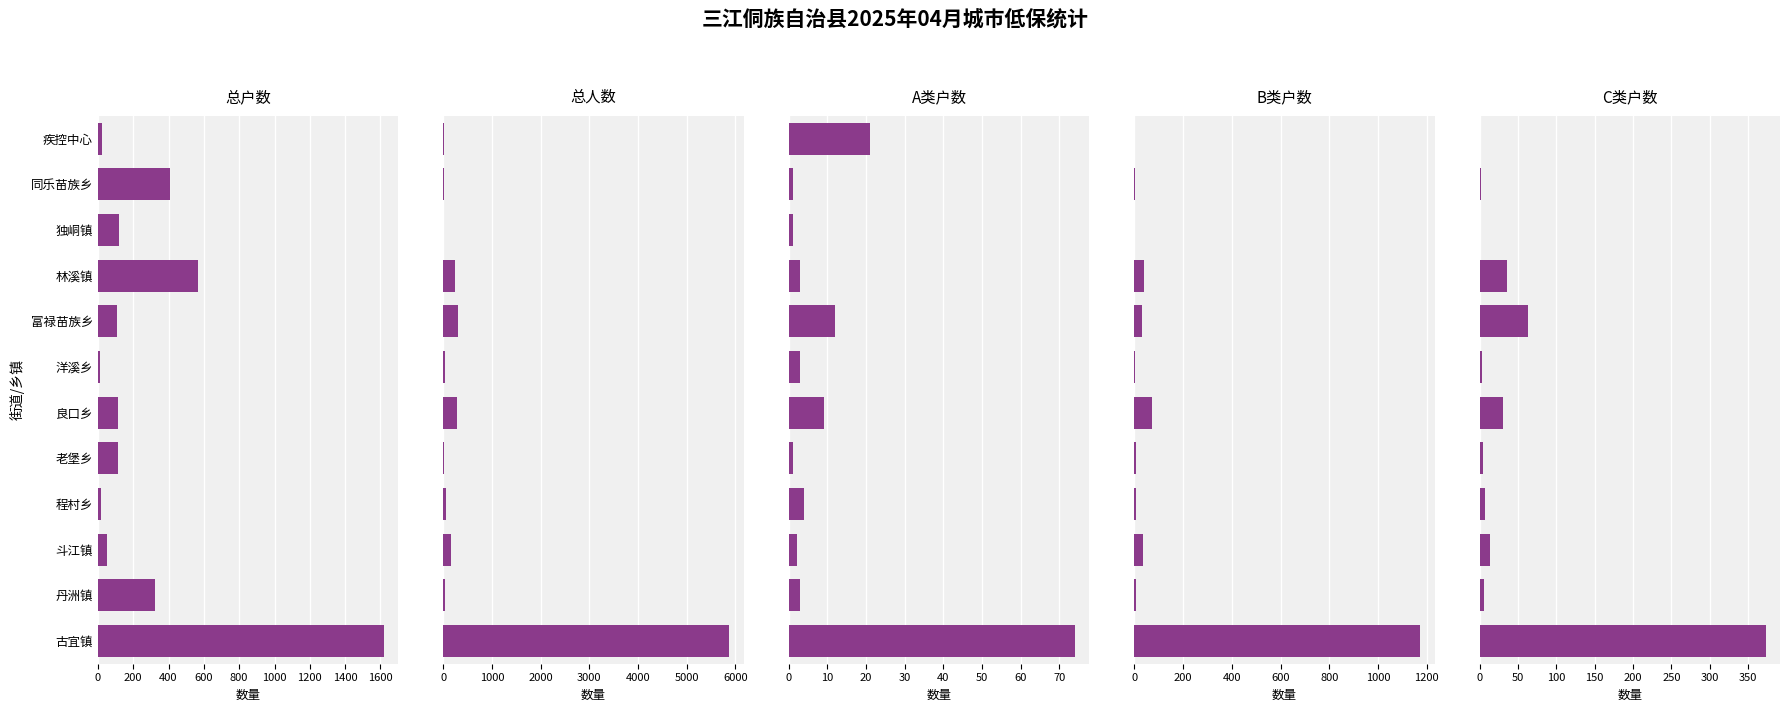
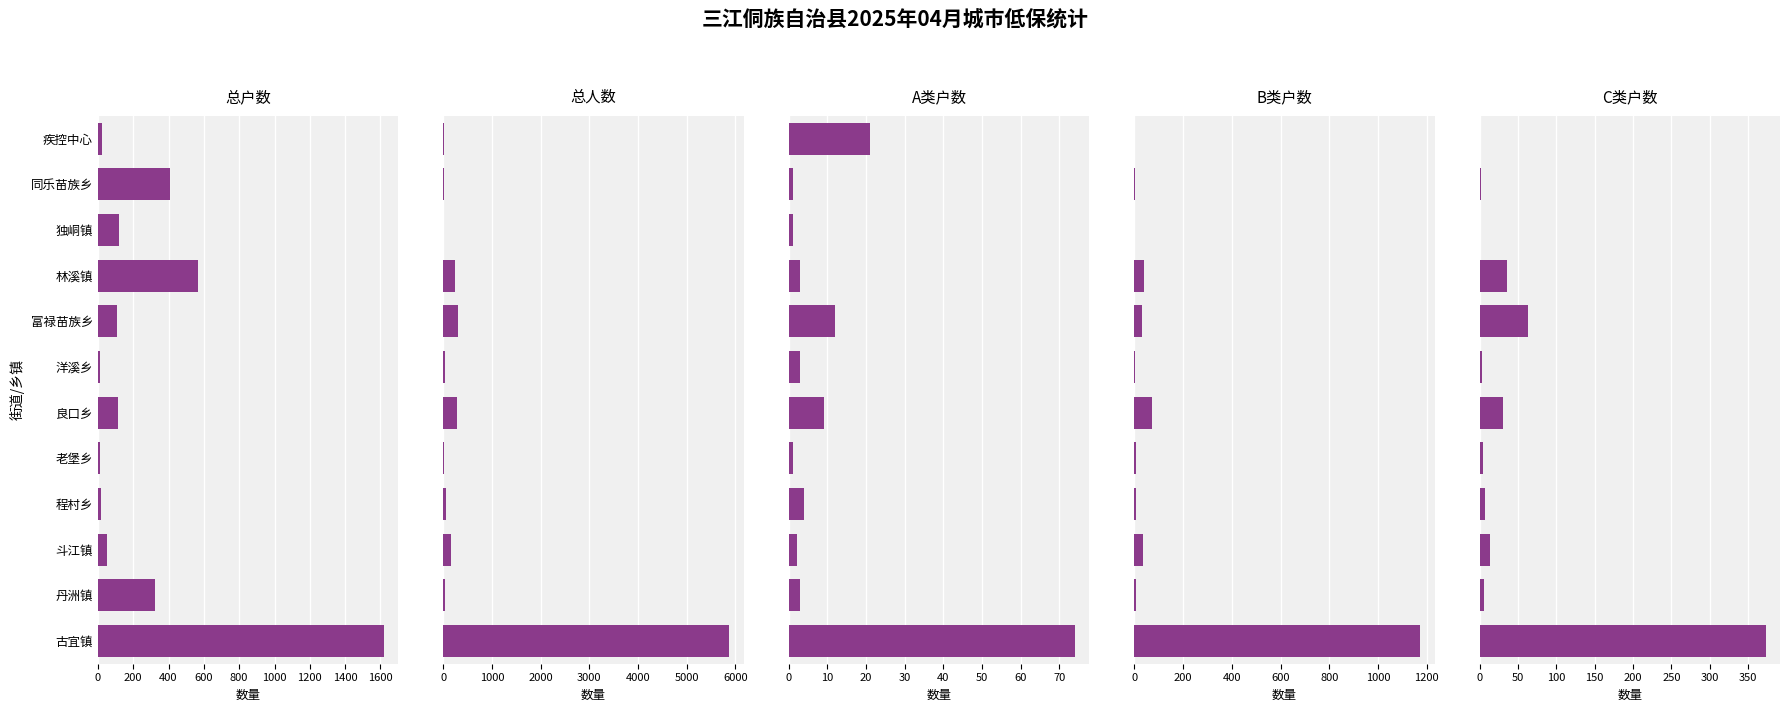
总户数, 老堡乡: 120 -> 10
